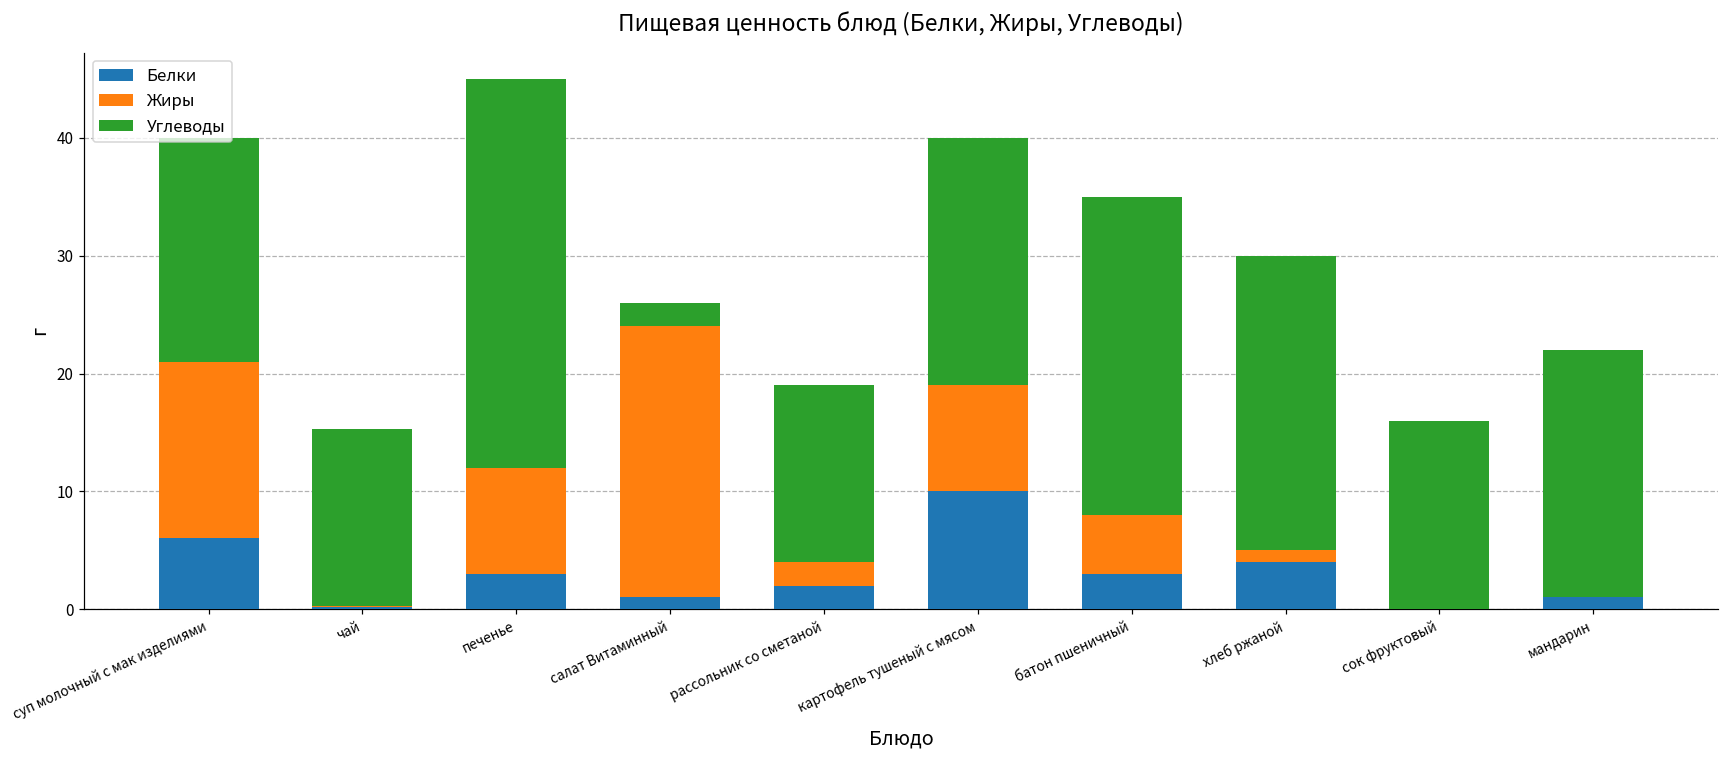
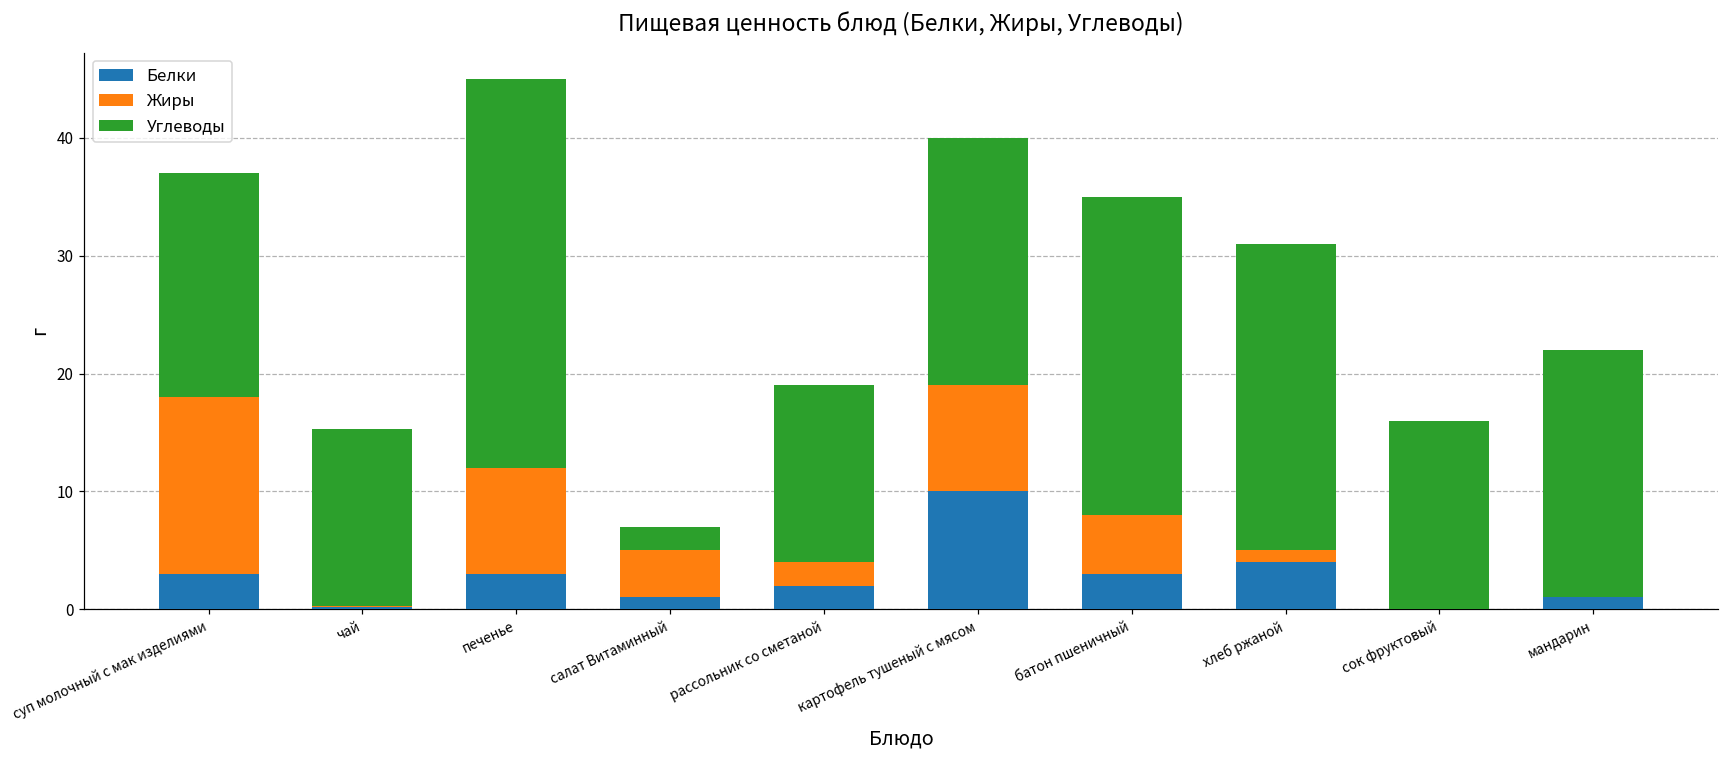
Белки, суп молочный с мак изделиями: 6 -> 3
Жиры, салат Витаминный: 23 -> 4
Углеводы, хлеб ржаной: 25 -> 26
